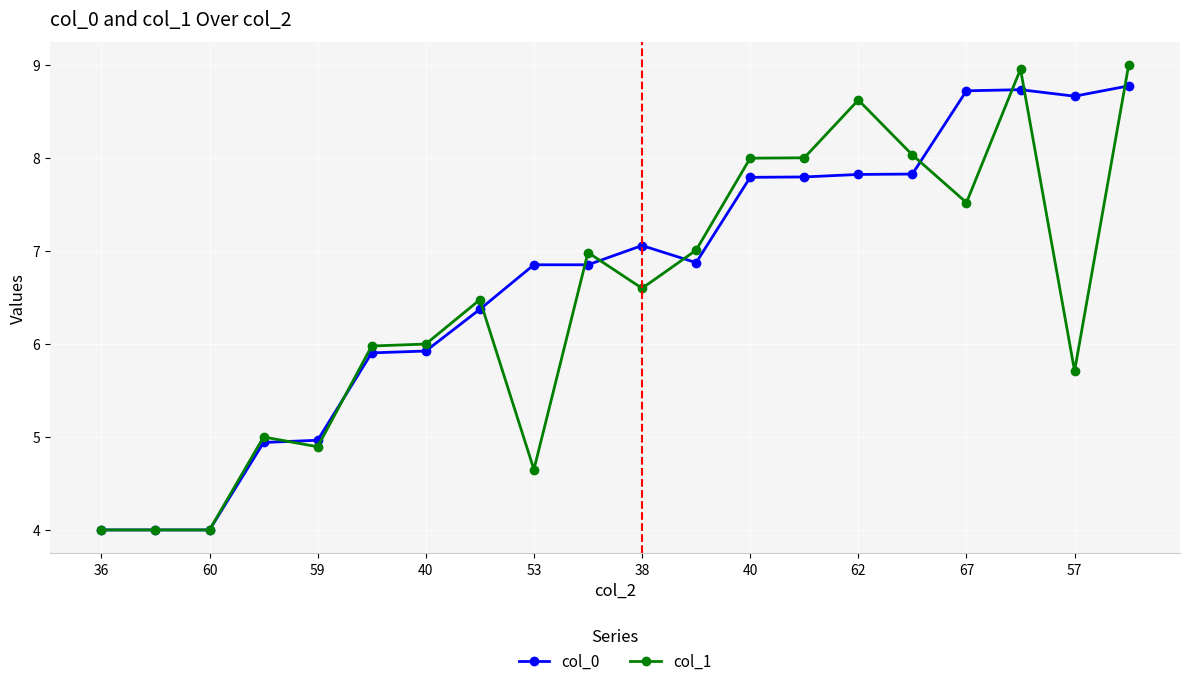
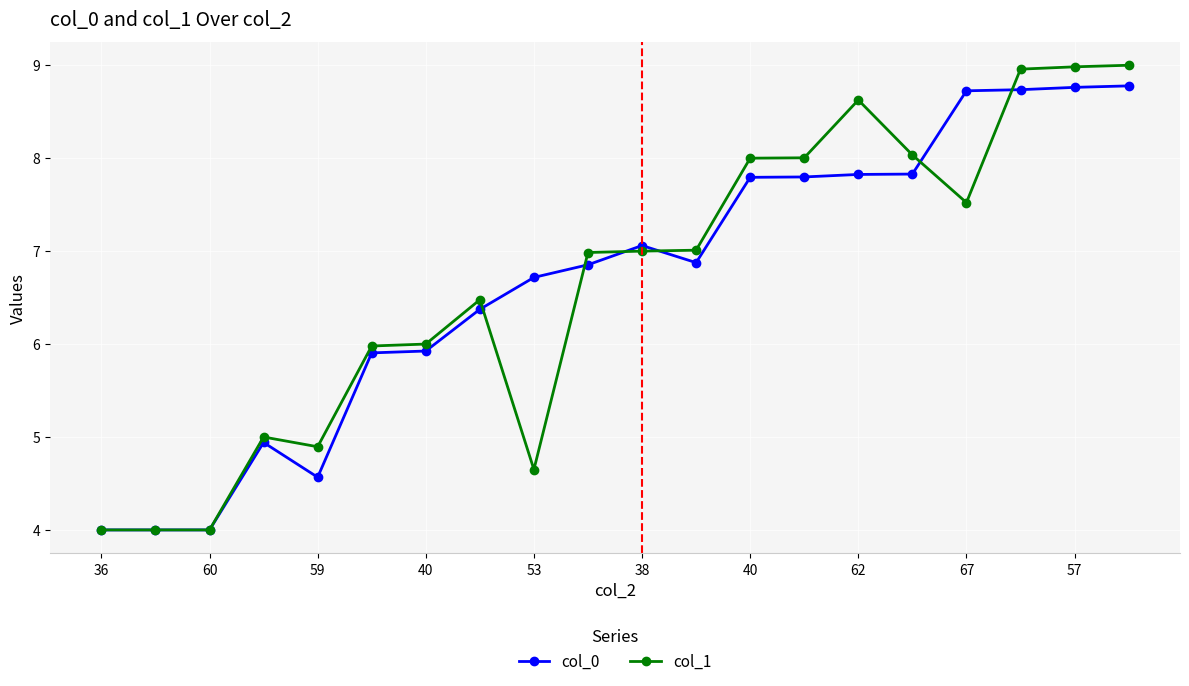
col_0, 59: 5.0 -> 4.6
col_0, 53: 6.9 -> 6.7
col_1, 38: 6.6 -> 7.0
col_0, 57: 8.7 -> 8.8
col_1, 57: 5.7 -> 9.0
